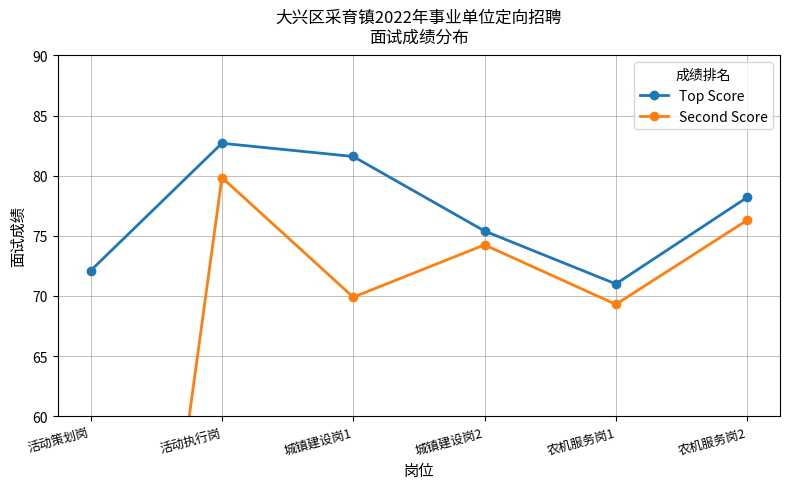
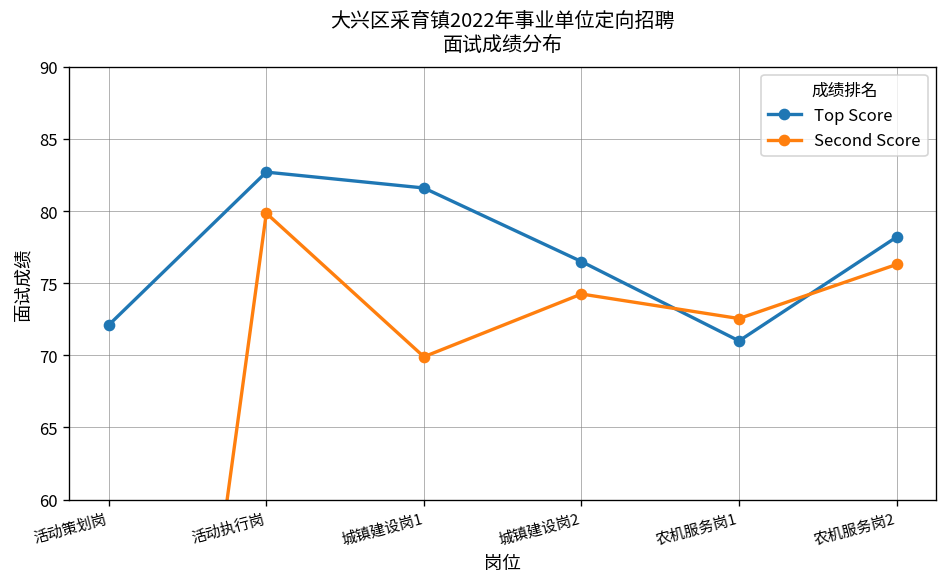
Top Score, 城镇建设岗2: 75.4 -> 76.5
Second Score, 农机服务岗1: 69.3 -> 72.6
